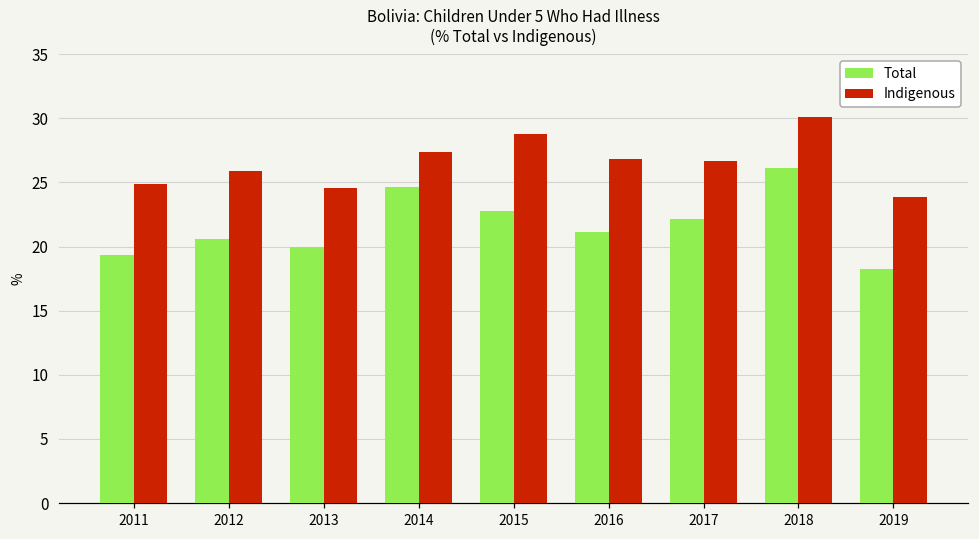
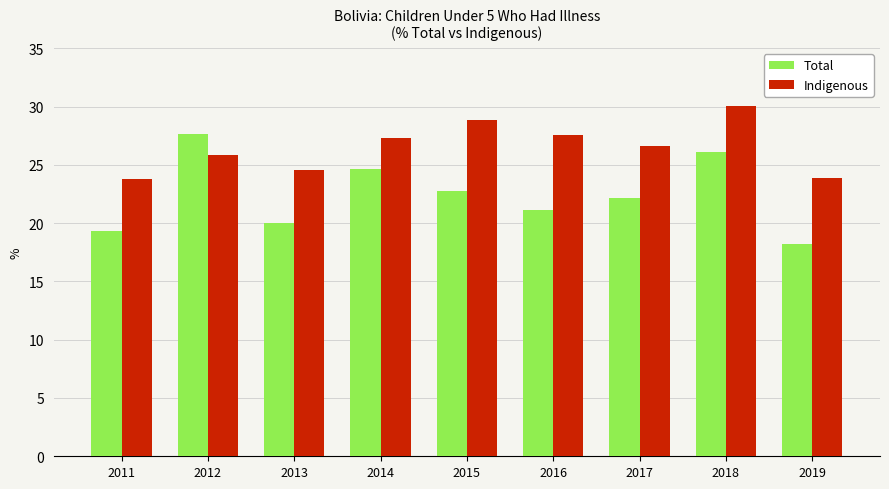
Indigenous, 2011: 24.9 -> 23.8
Total, 2012: 20.6 -> 27.7
Indigenous, 2016: 26.8 -> 27.6
